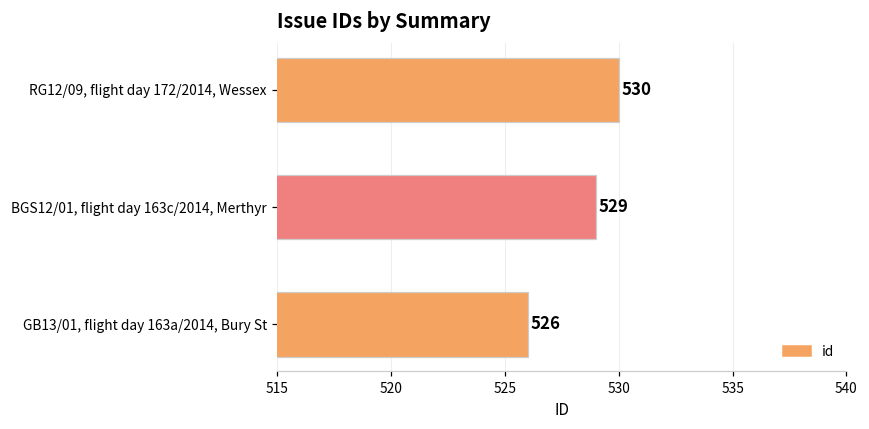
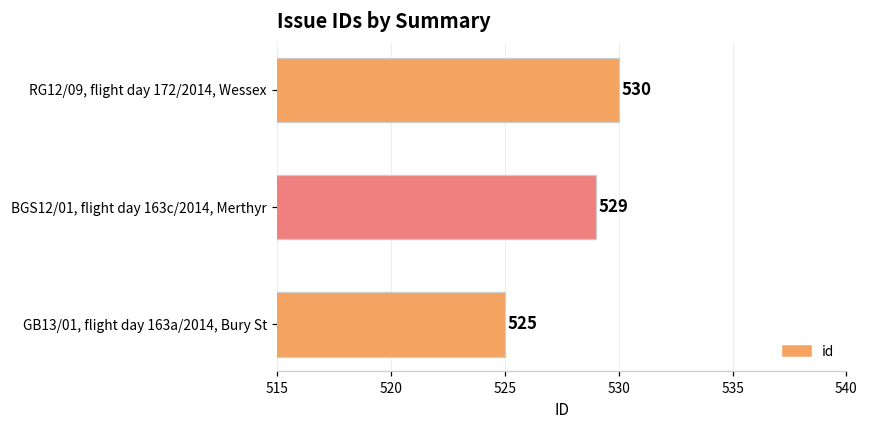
GB13/01, flight day 163a/2014, Bury St: 526 -> 525
